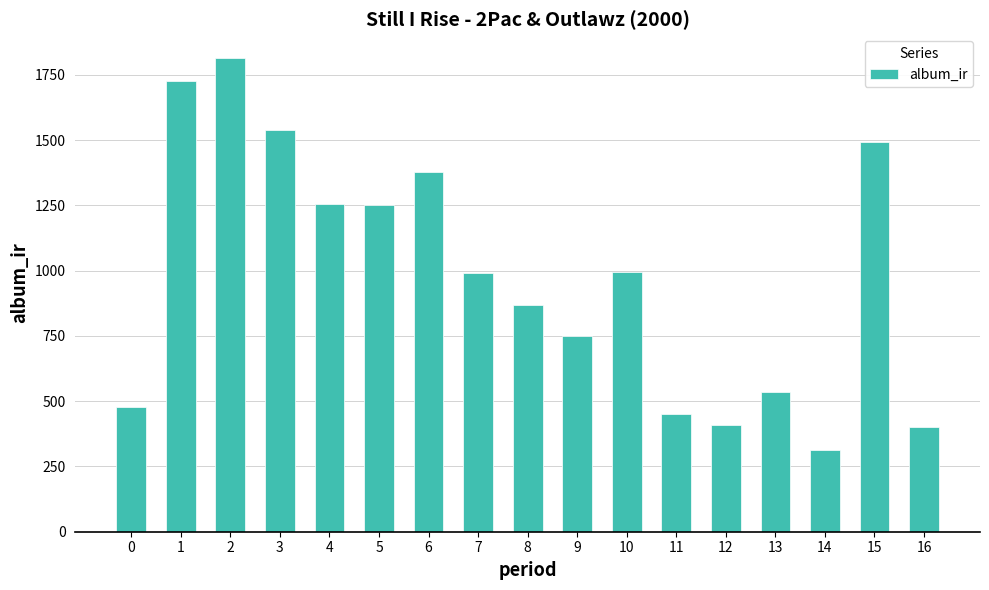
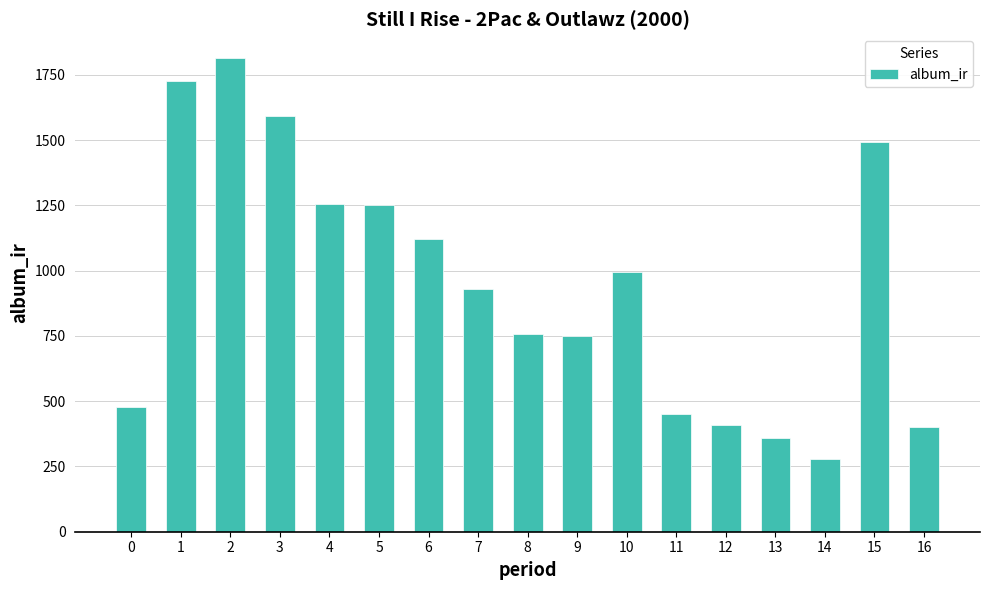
3: 1540 -> 1590
6: 1380 -> 1120
7: 990 -> 930
8: 870 -> 760
13: 540 -> 360
14: 310 -> 280
